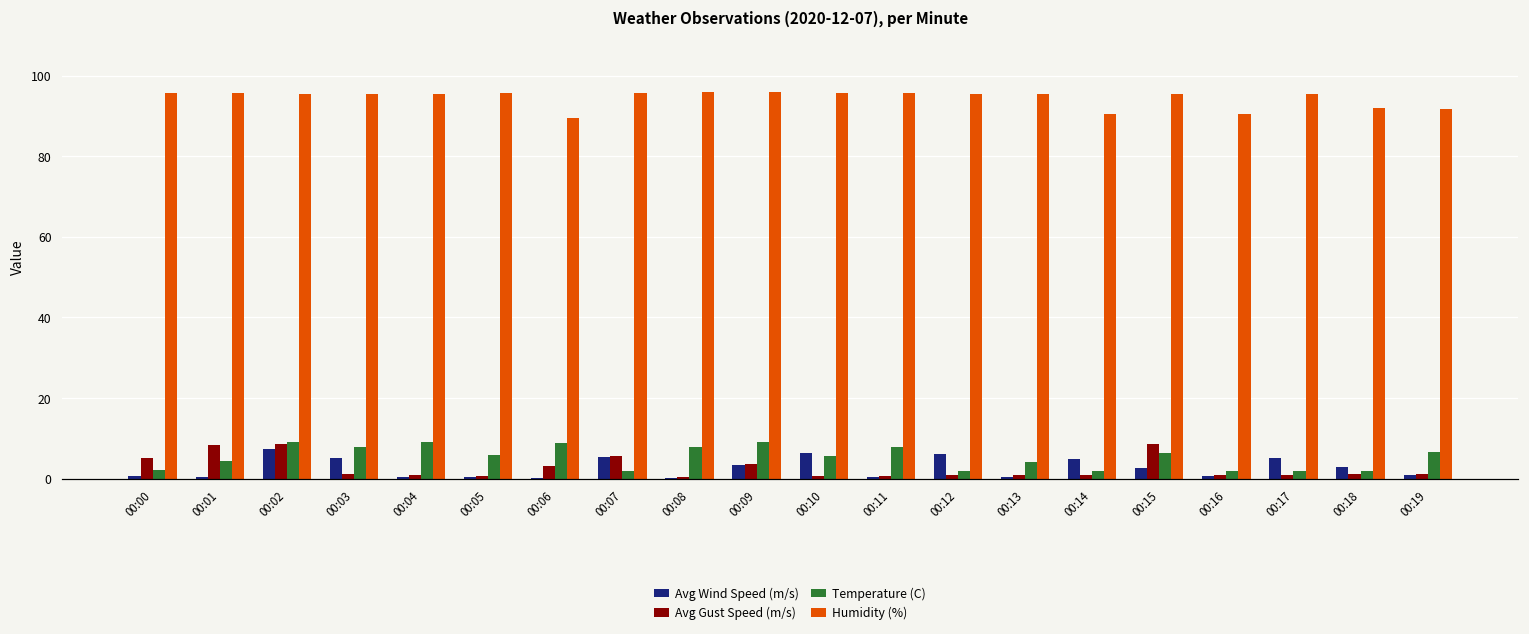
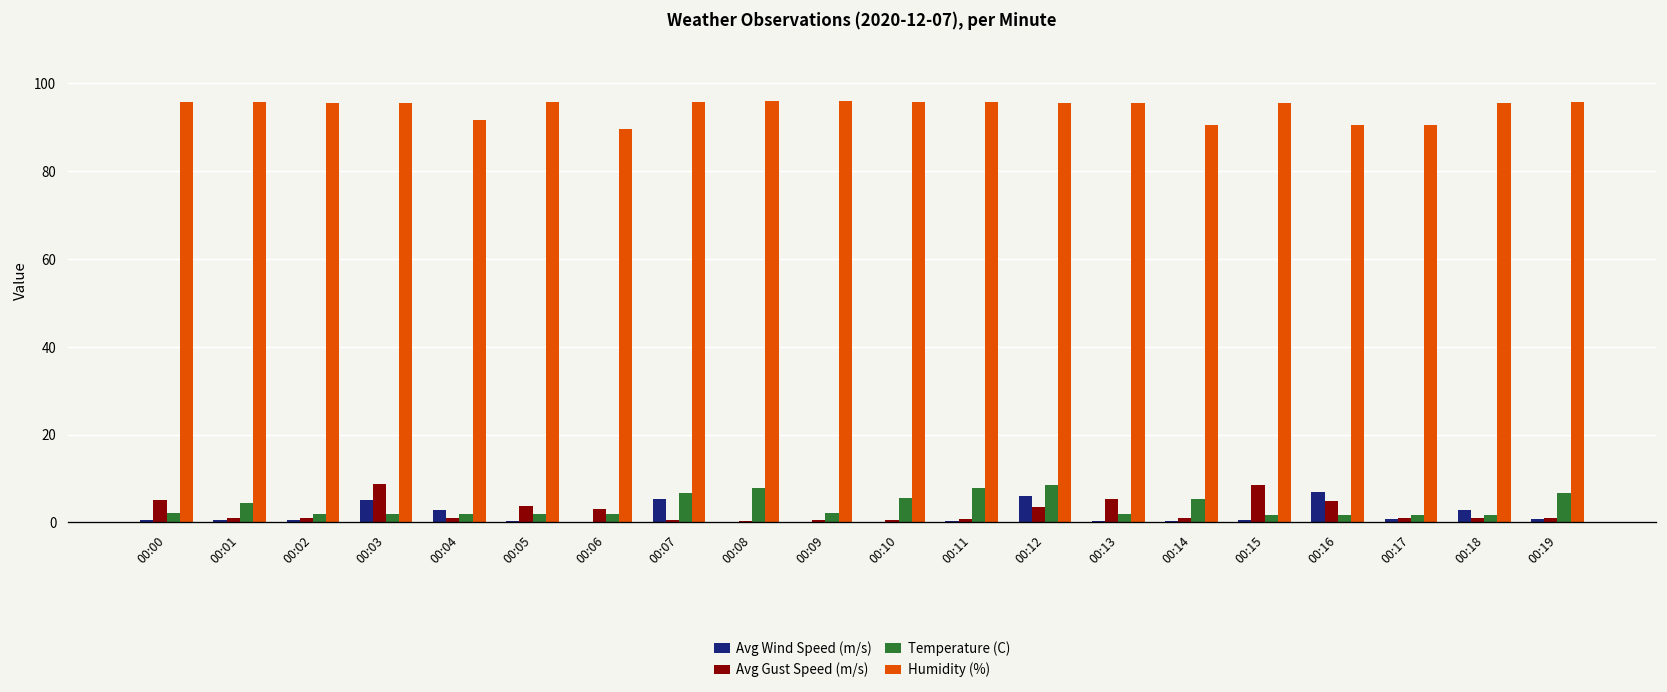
Avg Gust Speed (m/s), 00:01: 8 -> 1
Avg Wind Speed (m/s), 00:02: 7 -> 1
Avg Gust Speed (m/s), 00:02: 9 -> 1
Temperature (C), 00:02: 9 -> 2
Avg Gust Speed (m/s), 00:03: 1 -> 9
Temperature (C), 00:03: 8 -> 2
Avg Wind Speed (m/s), 00:04: 0 -> 3
Temperature (C), 00:04: 9 -> 2
Humidity (%), 00:04: 96 -> 92
Avg Gust Speed (m/s), 00:05: 1 -> 4
Temperature (C), 00:05: 6 -> 2
Temperature (C), 00:06: 9 -> 2
Avg Gust Speed (m/s), 00:07: 6 -> 1
Temperature (C), 00:07: 2 -> 7
Avg Wind Speed (m/s), 00:09: 3 -> 0
Avg Gust Speed (m/s), 00:09: 4 -> 1
Temperature (C), 00:09: 9 -> 2
Avg Wind Speed (m/s), 00:10: 6 -> 0
Avg Gust Speed (m/s), 00:12: 1 -> 4
Temperature (C), 00:12: 2 -> 9
Avg Gust Speed (m/s), 00:13: 1 -> 5
Temperature (C), 00:13: 4 -> 2
Avg Wind Speed (m/s), 00:14: 5 -> 0
Temperature (C), 00:14: 2 -> 5
Avg Wind Speed (m/s), 00:15: 3 -> 1
Temperature (C), 00:15: 6 -> 2
Avg Wind Speed (m/s), 00:16: 1 -> 7
Avg Gust Speed (m/s), 00:16: 1 -> 5
Avg Wind Speed (m/s), 00:17: 5 -> 1
Humidity (%), 00:17: 96 -> 90
Humidity (%), 00:18: 92 -> 96
Humidity (%), 00:19: 92 -> 96
